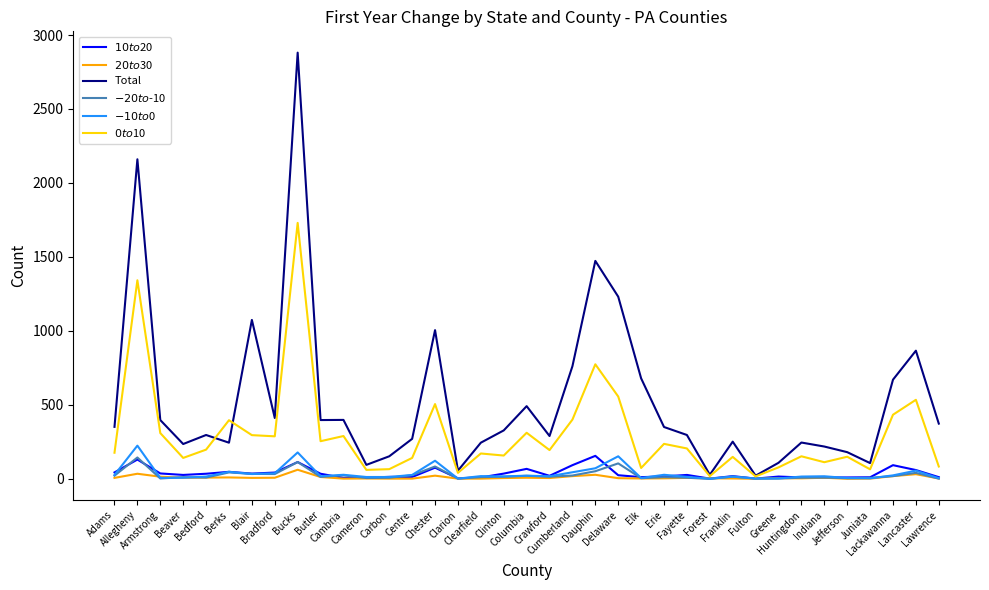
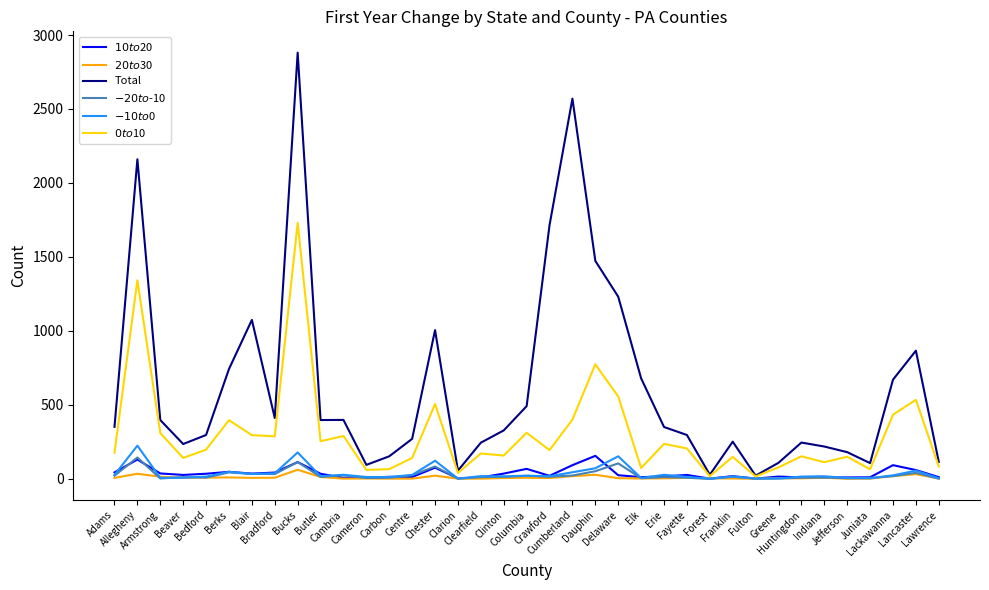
Total, Berks: 240 -> 740
Total, Crawford: 290 -> 1720
Total, Cumberland: 760 -> 2570
Total, Lawrence: 370 -> 110
